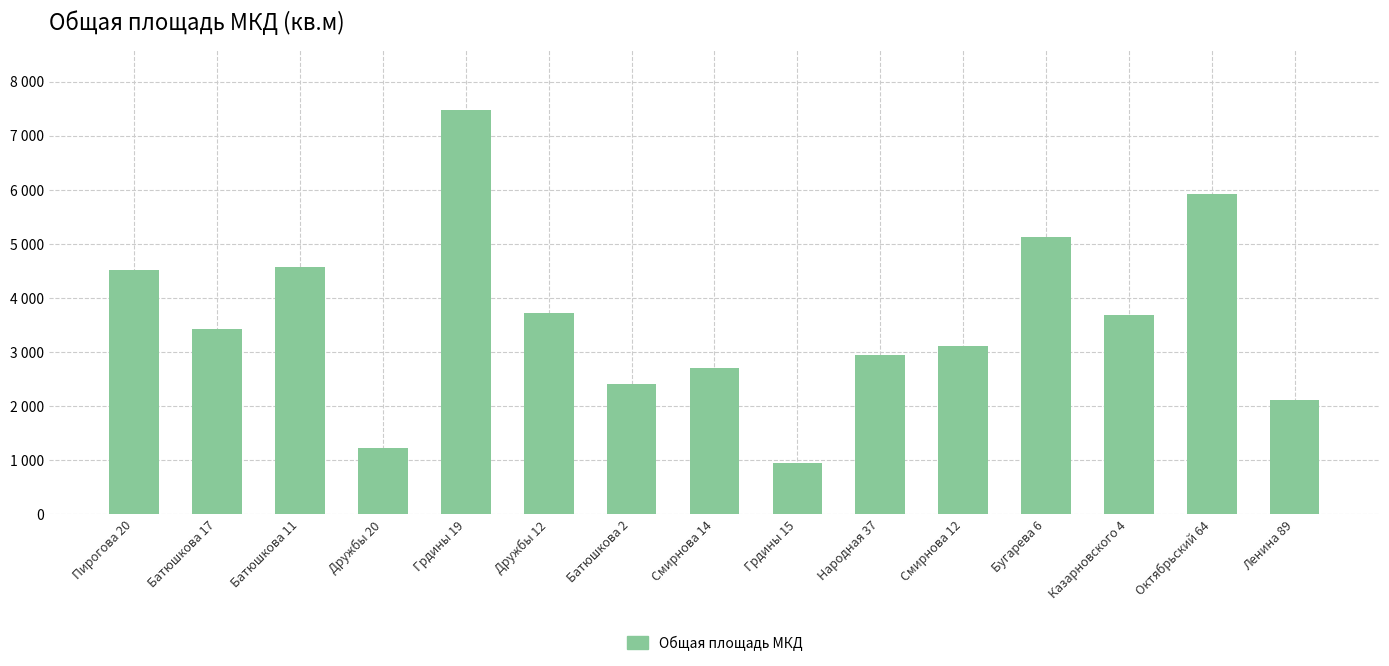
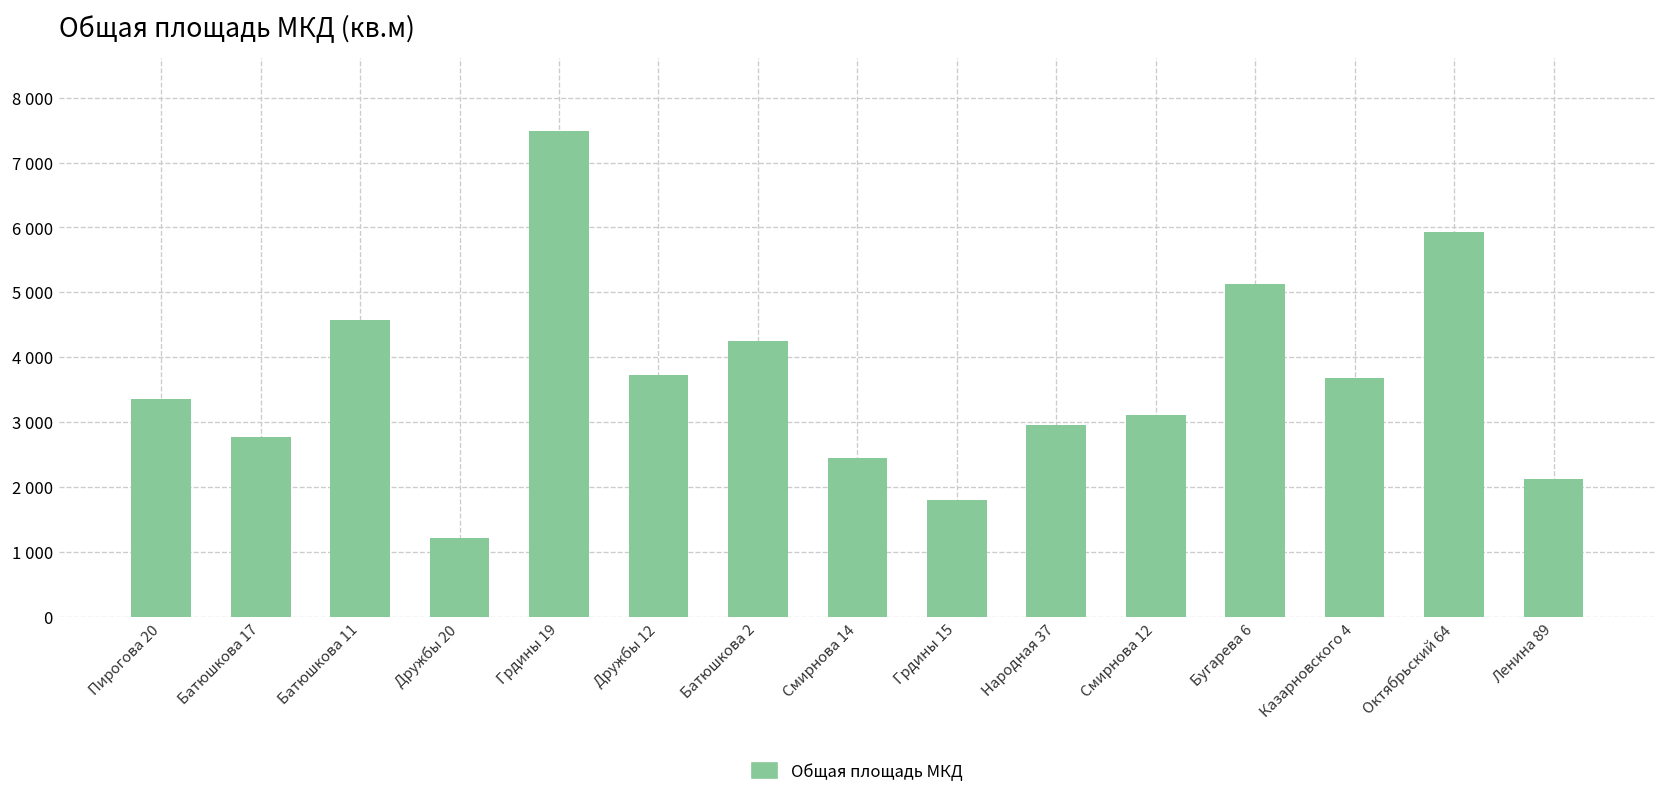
Пирогова 20: 4500 -> 3400
Батюшкова 17: 3400 -> 2800
Батюшкова 2: 2400 -> 4300
Смирнова 14: 2700 -> 2400
Грдины 15: 900 -> 1800
